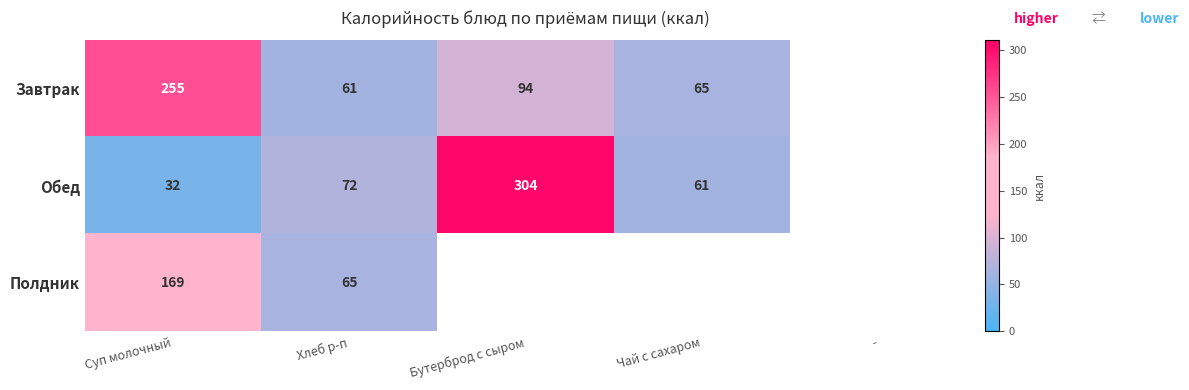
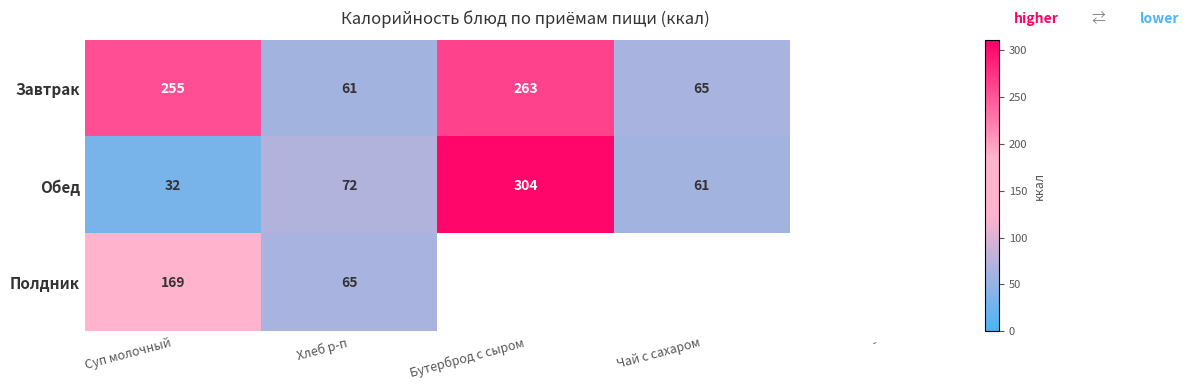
Завтрак, Бутерброд с сыром: 94 -> 263
